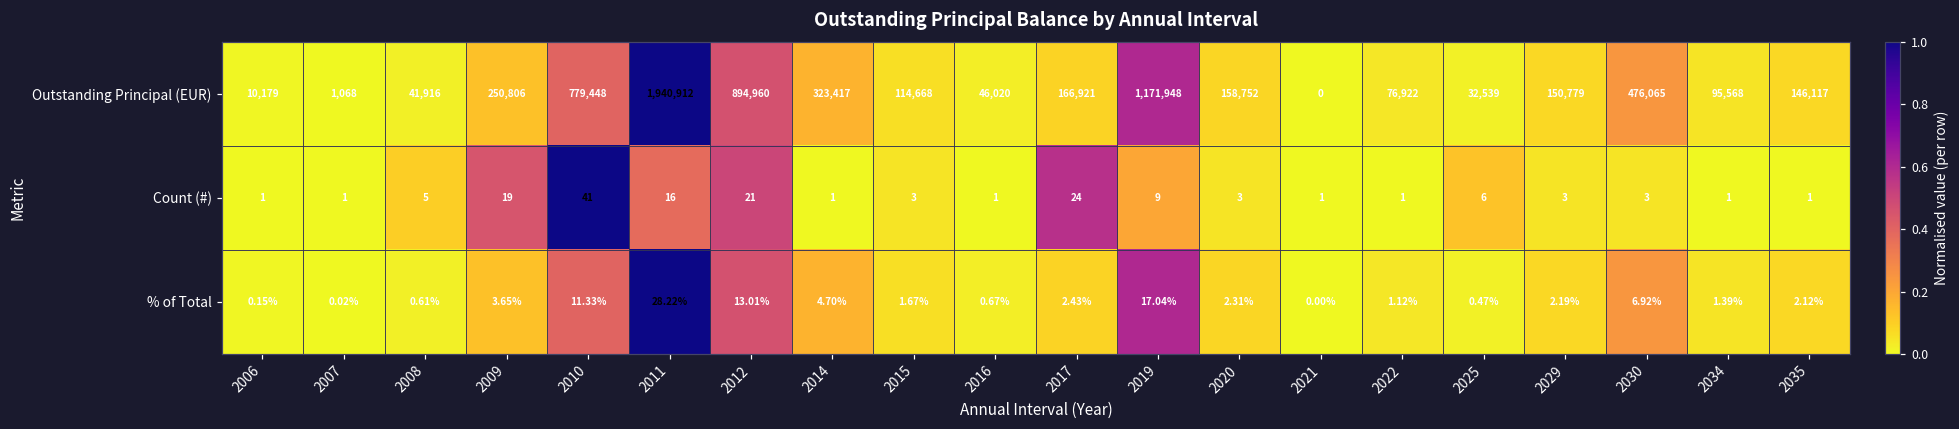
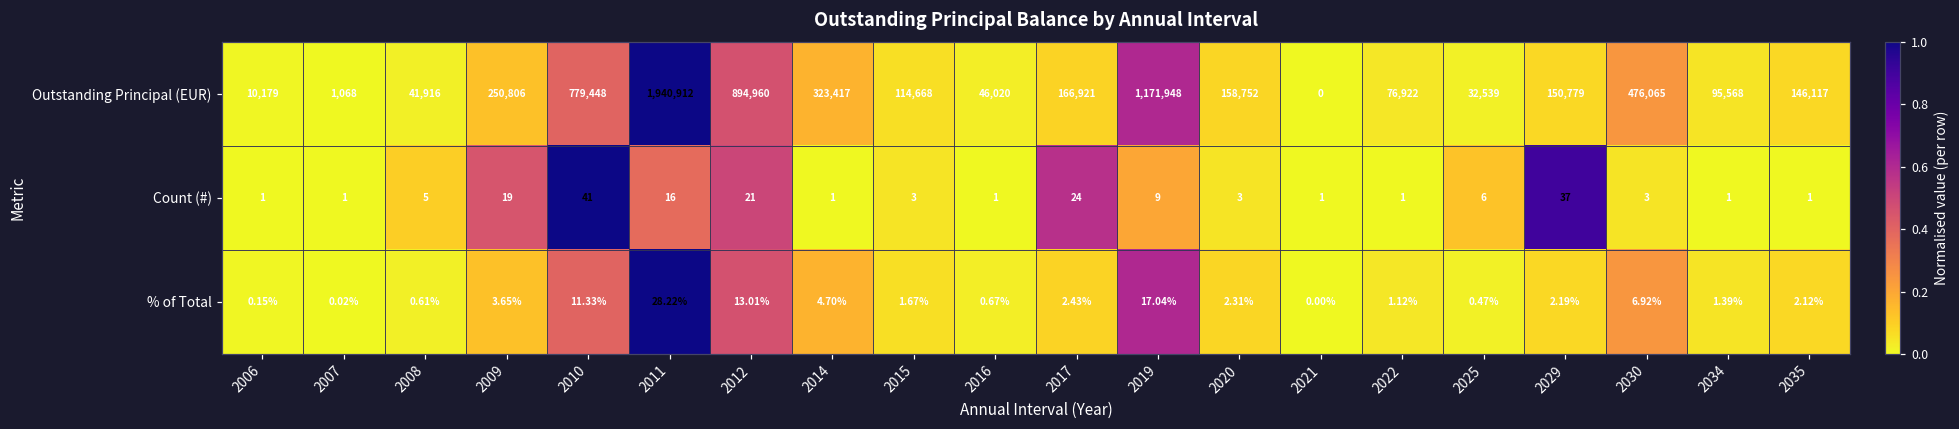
Count (#), 2029: 3 -> 37
